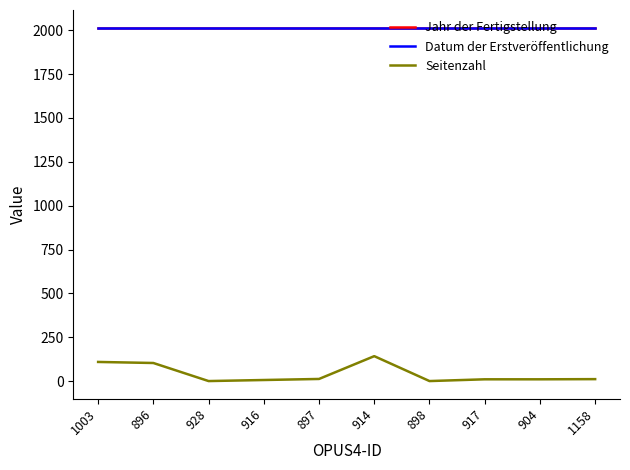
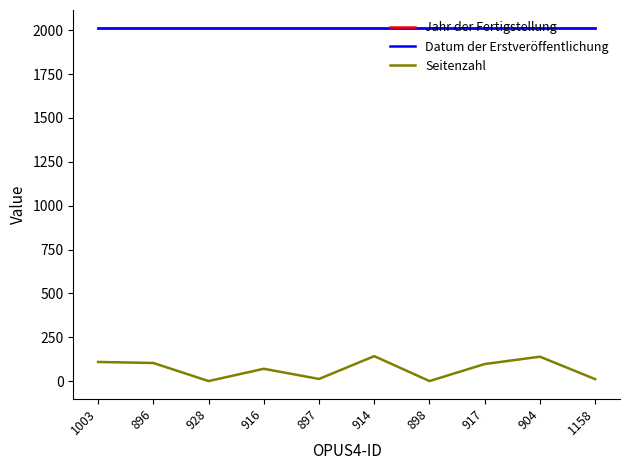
Seitenzahl, 916: 10 -> 70
Seitenzahl, 917: 10 -> 100
Seitenzahl, 904: 10 -> 140
